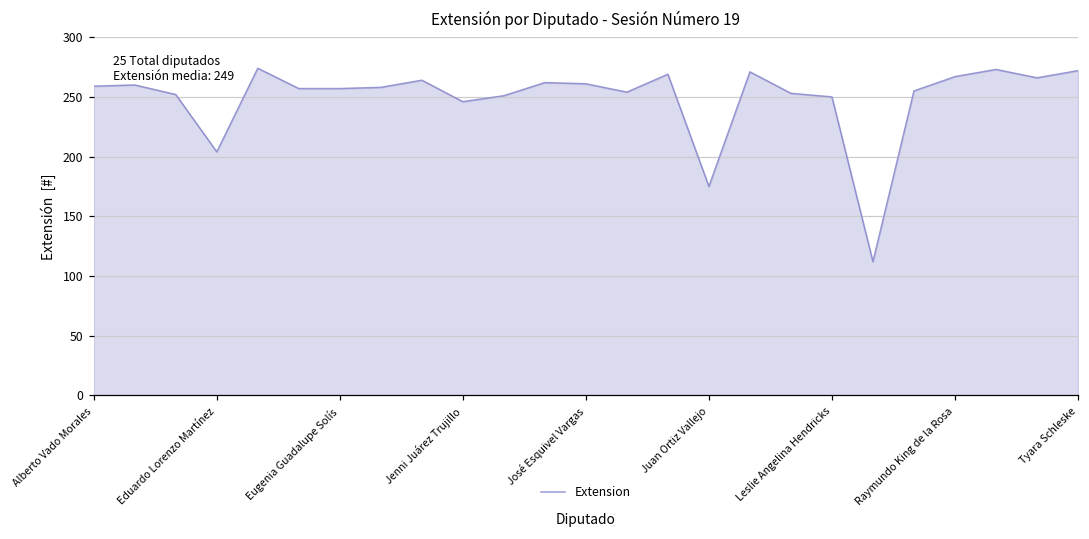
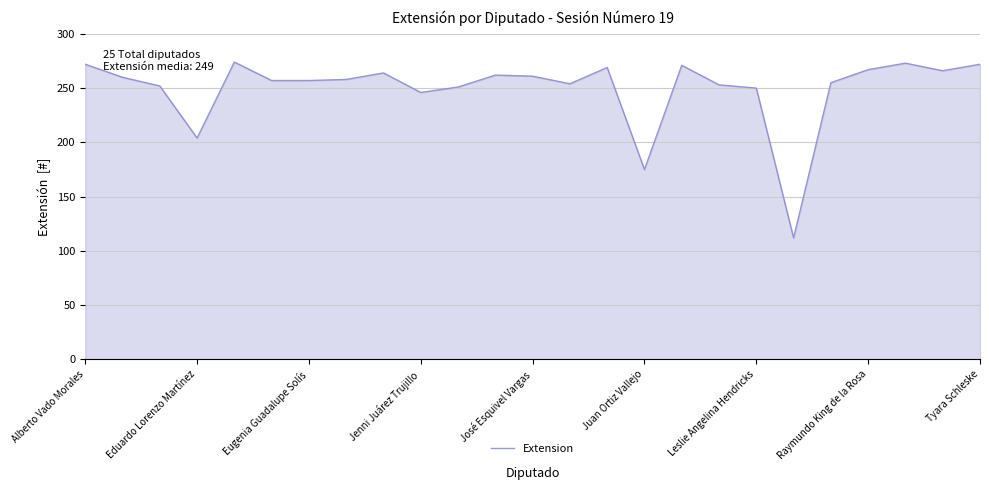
Alberto Vado Morales: 259 -> 272
